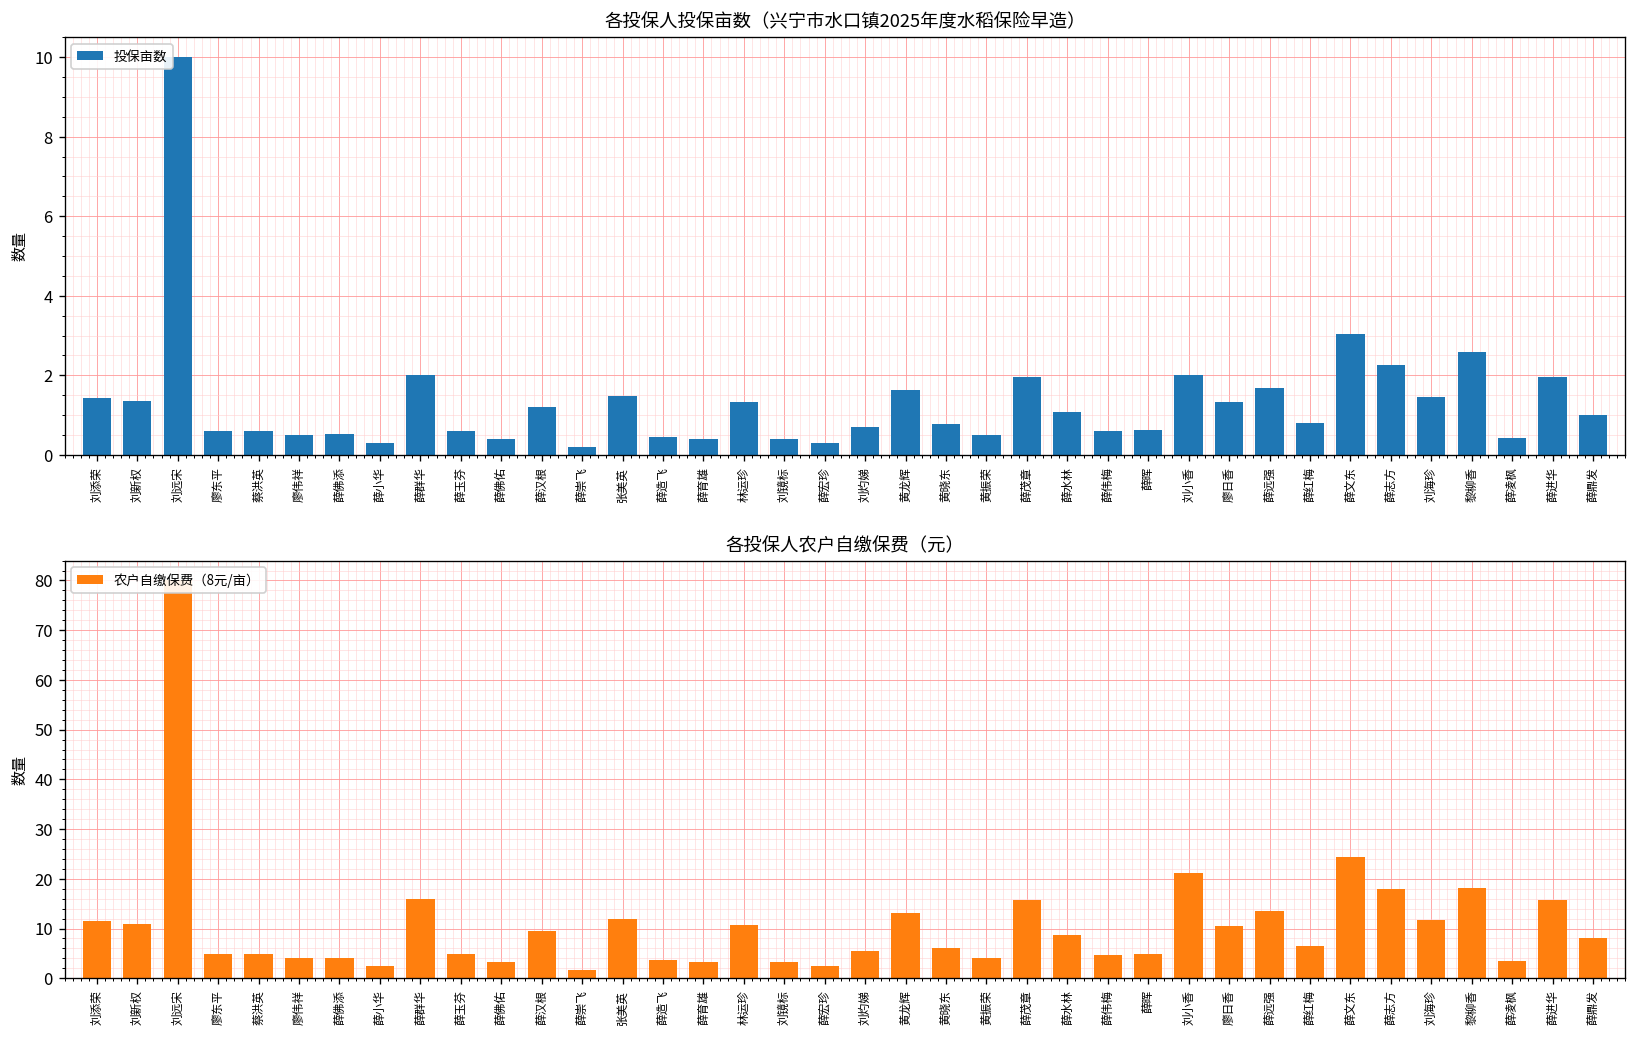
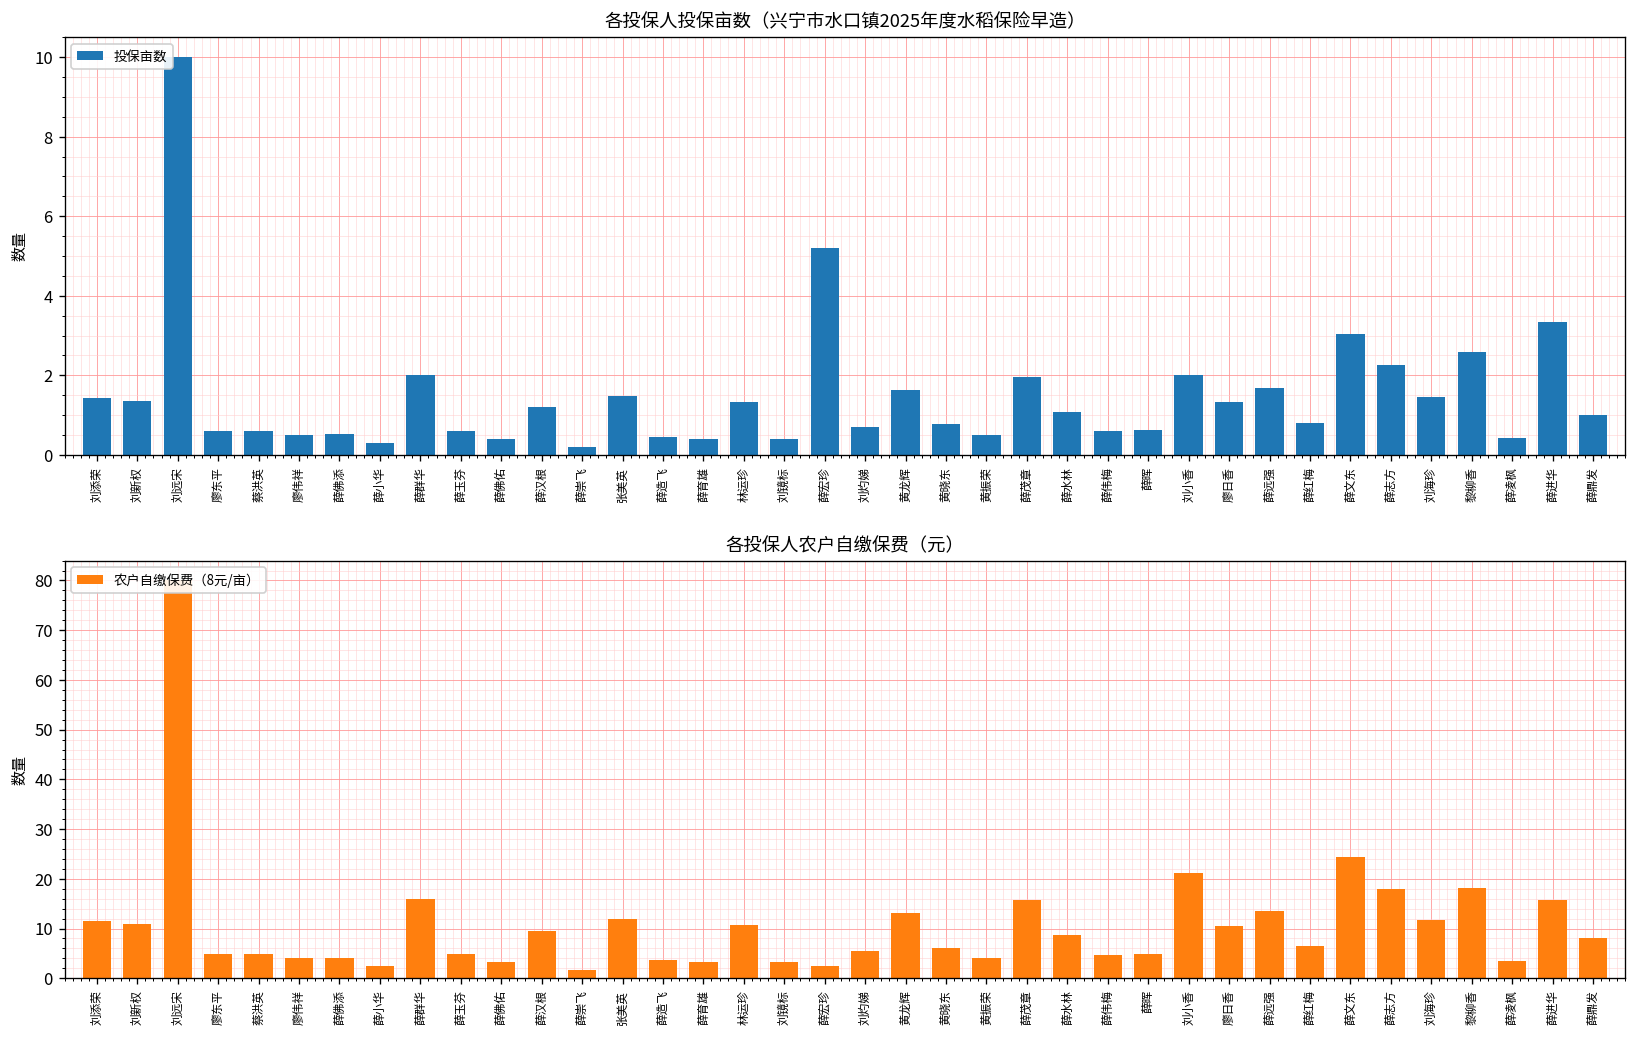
各投保人投保亩数（兴宁市水口镇2025年度水稻保险早造）, 薛宏珍: 0.3 -> 5.2
各投保人投保亩数（兴宁市水口镇2025年度水稻保险早造）, 薛进华: 2.0 -> 3.3
